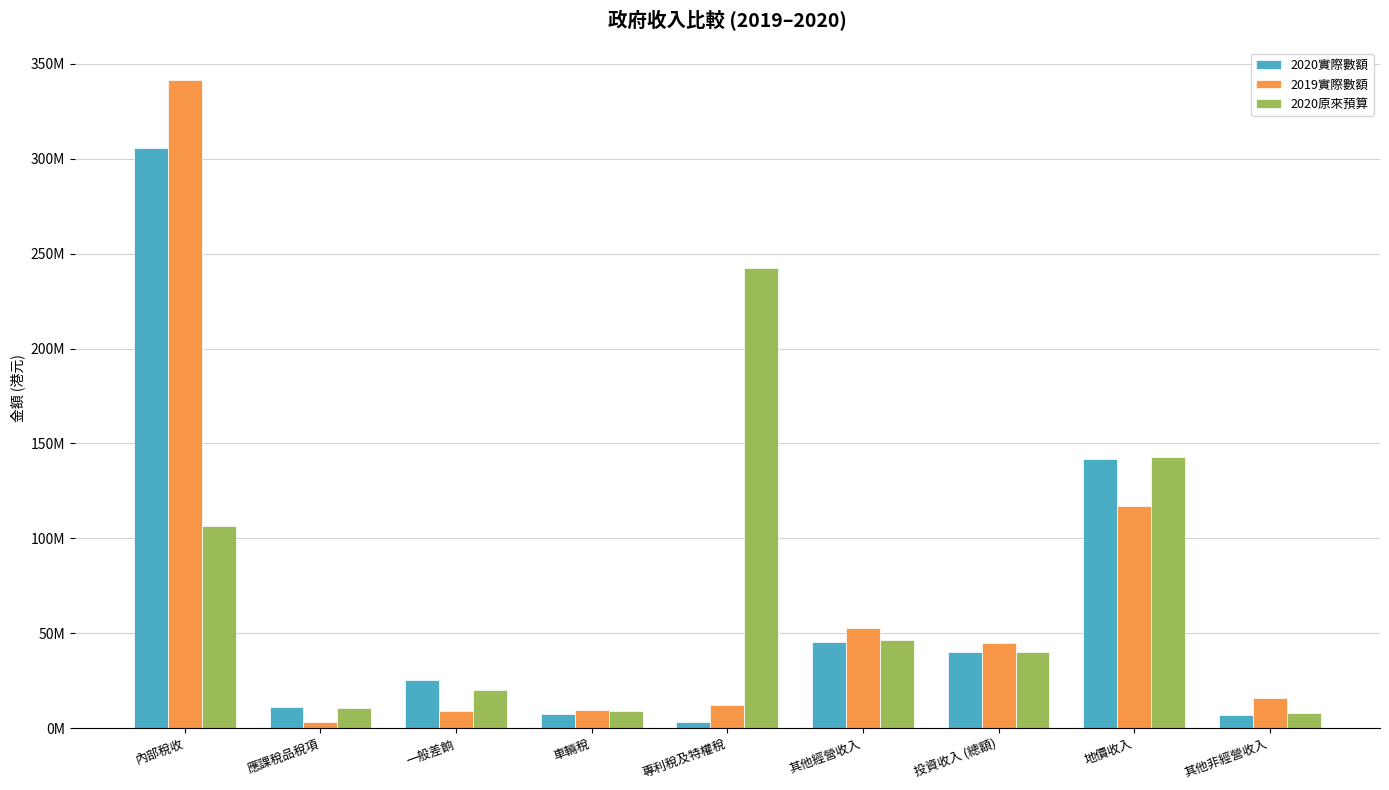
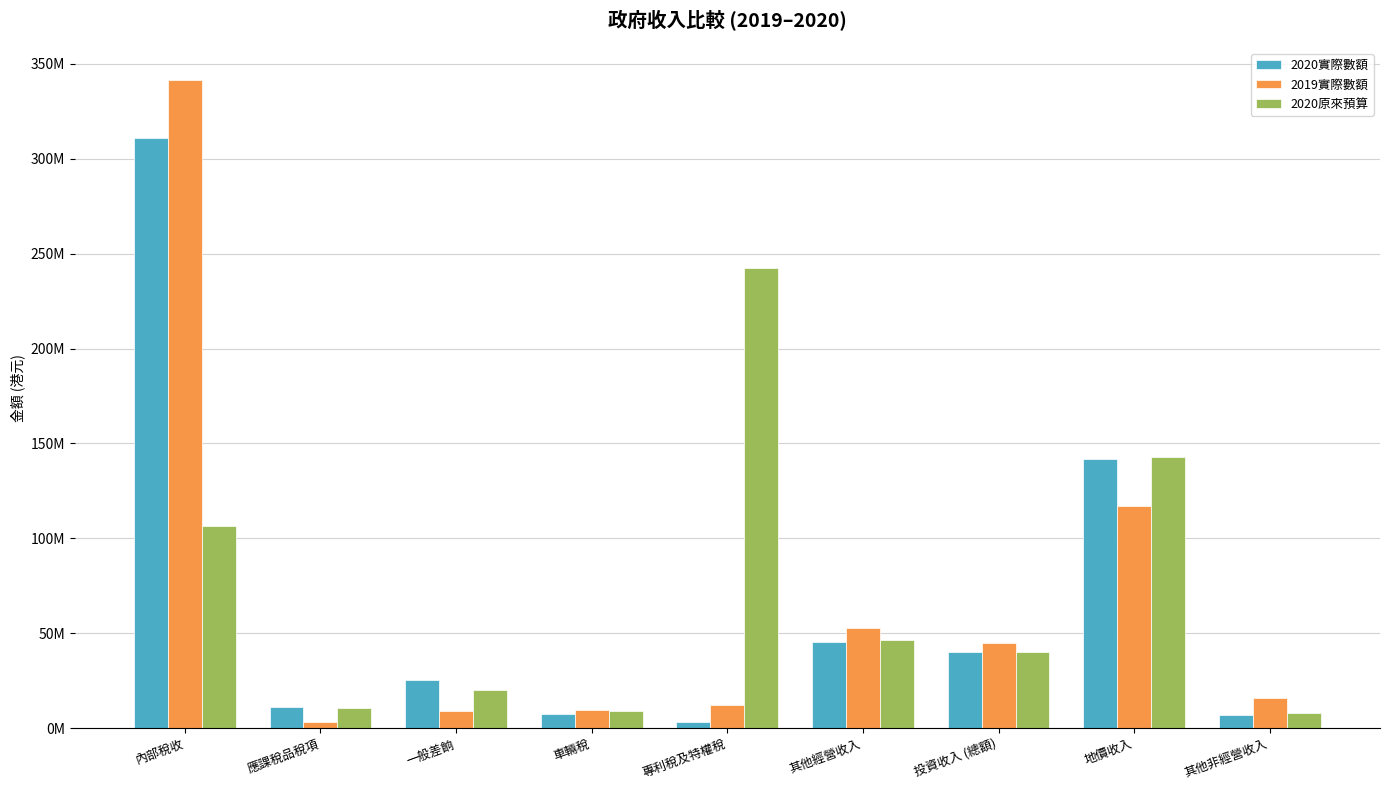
2020實際數額, 內部稅收: 306000000 -> 311000000
